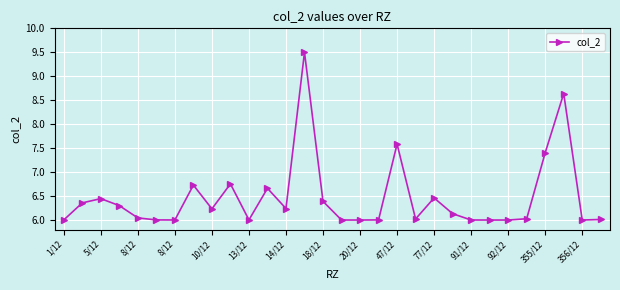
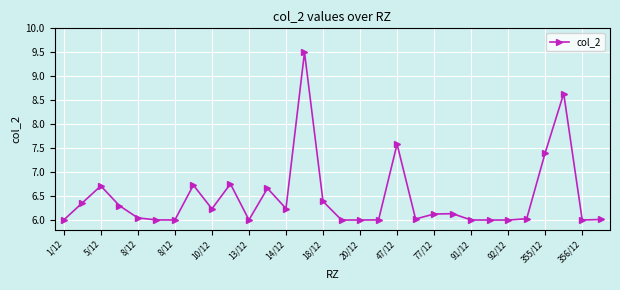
5/12: 6.4 -> 6.7
77/12: 6.5 -> 6.1
